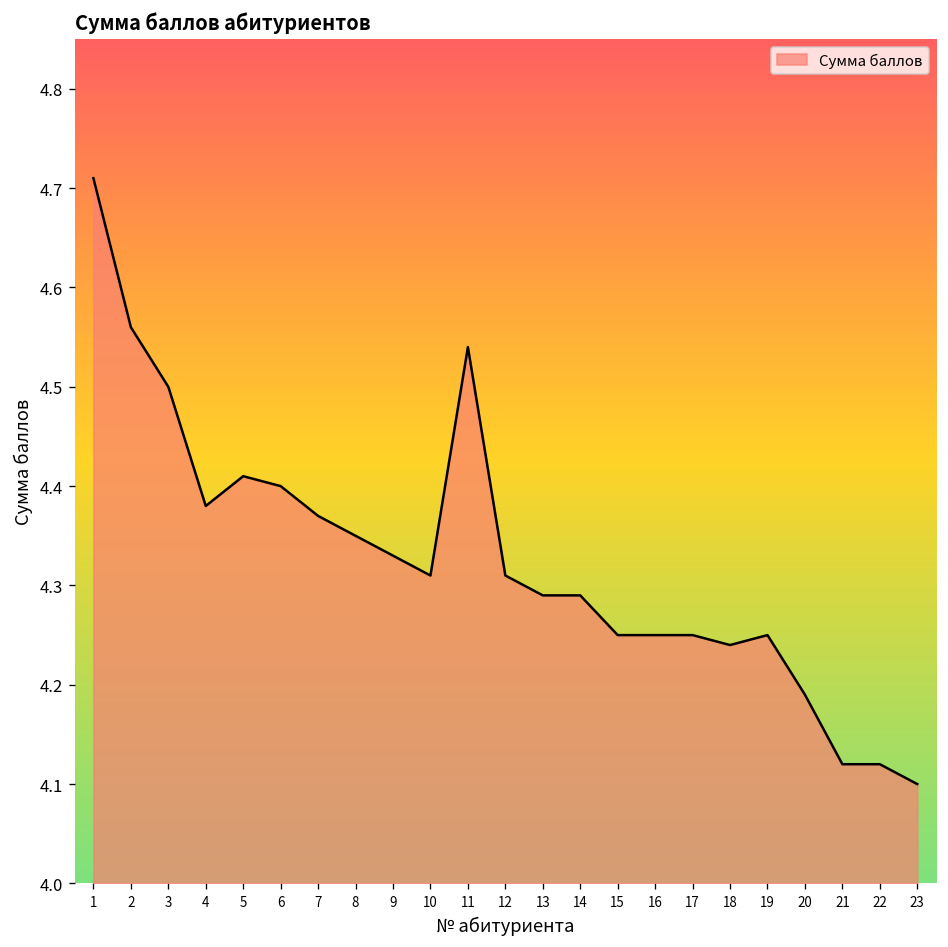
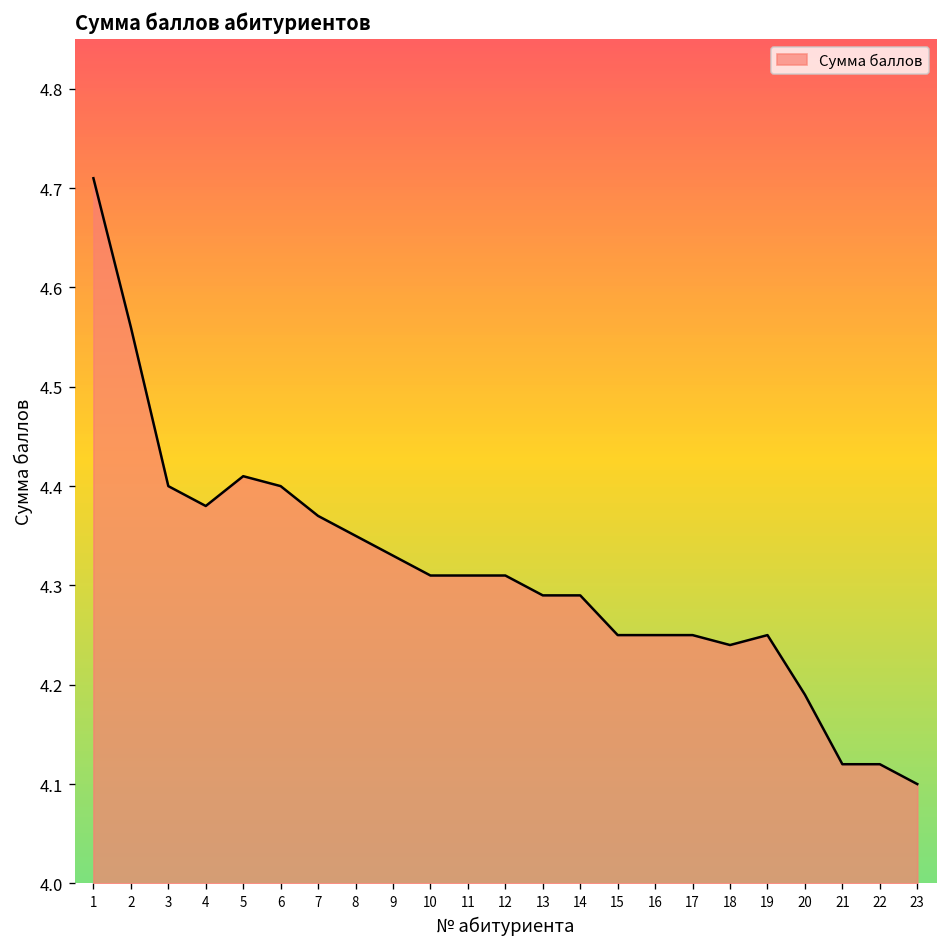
3: 4.5 -> 4.4
11: 4.54 -> 4.31
